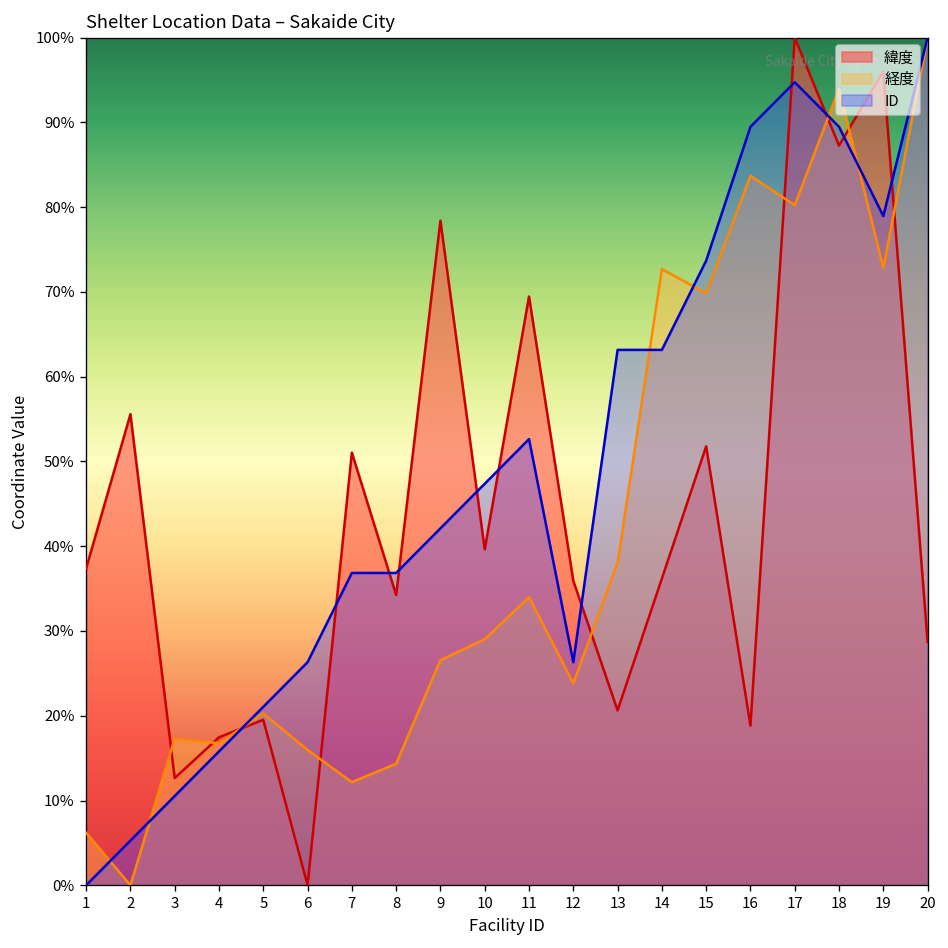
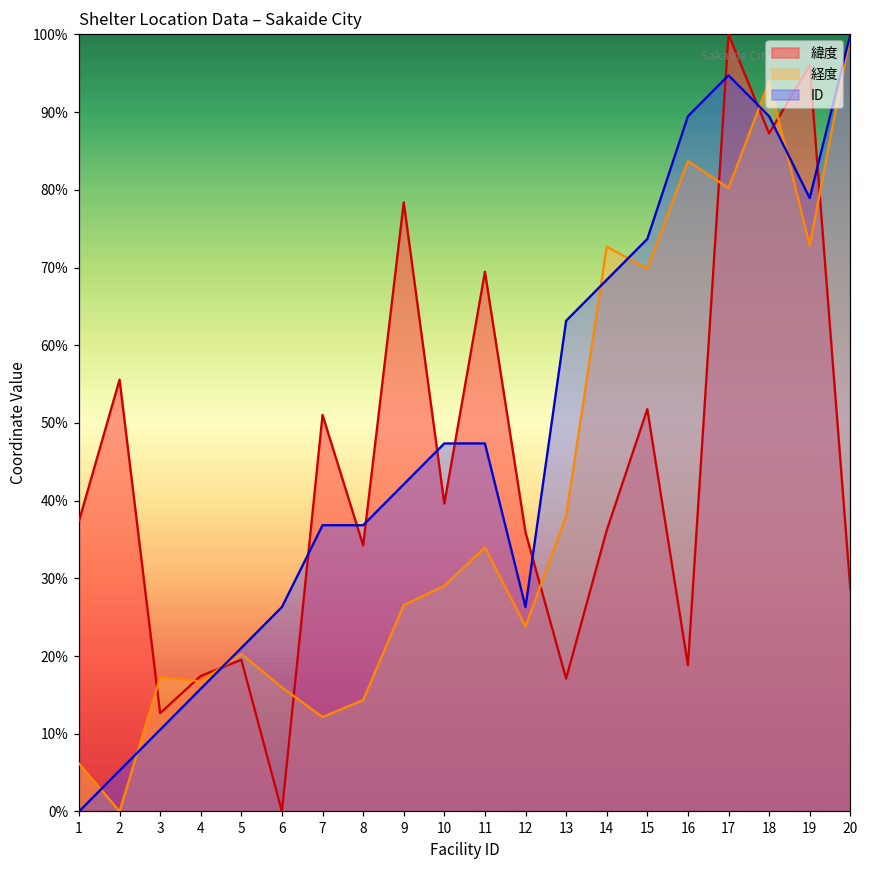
ID, 11: 53% -> 47%
緯度, 13: 21% -> 17%
ID, 14: 63% -> 68%
